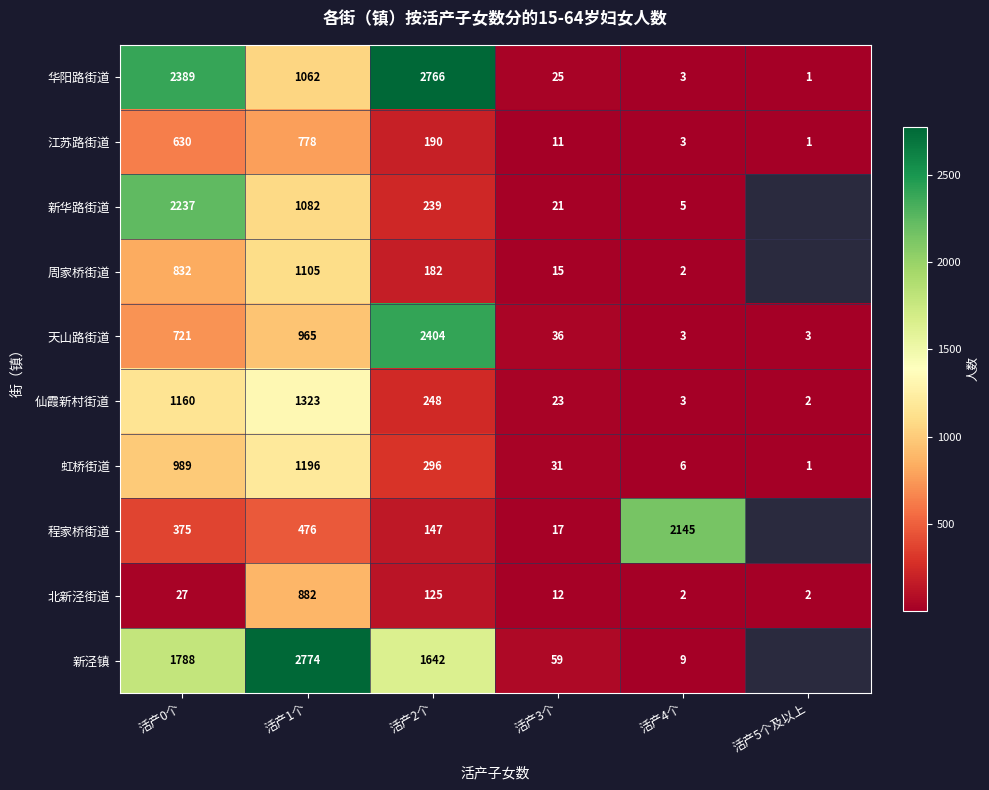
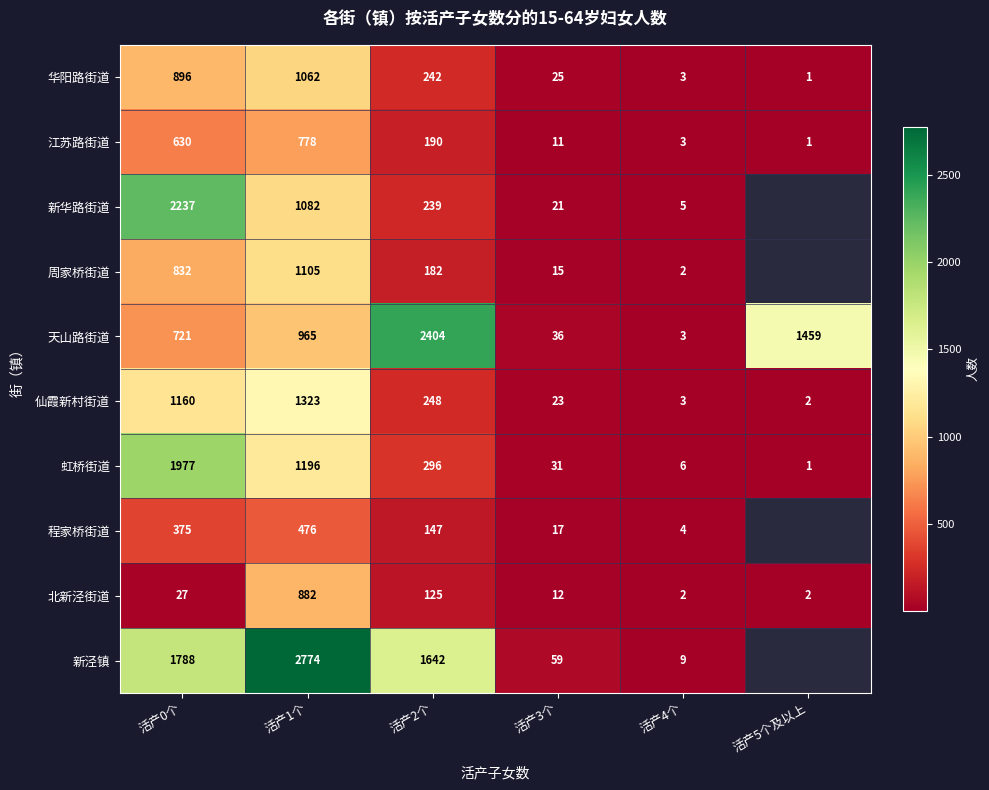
华阳路街道, 活产0个: 2389 -> 896
华阳路街道, 活产2个: 2766 -> 242
天山路街道, 活产5个及以上: 3 -> 1459
虹桥街道, 活产0个: 989 -> 1977
程家桥街道, 活产4个: 2145 -> 4
